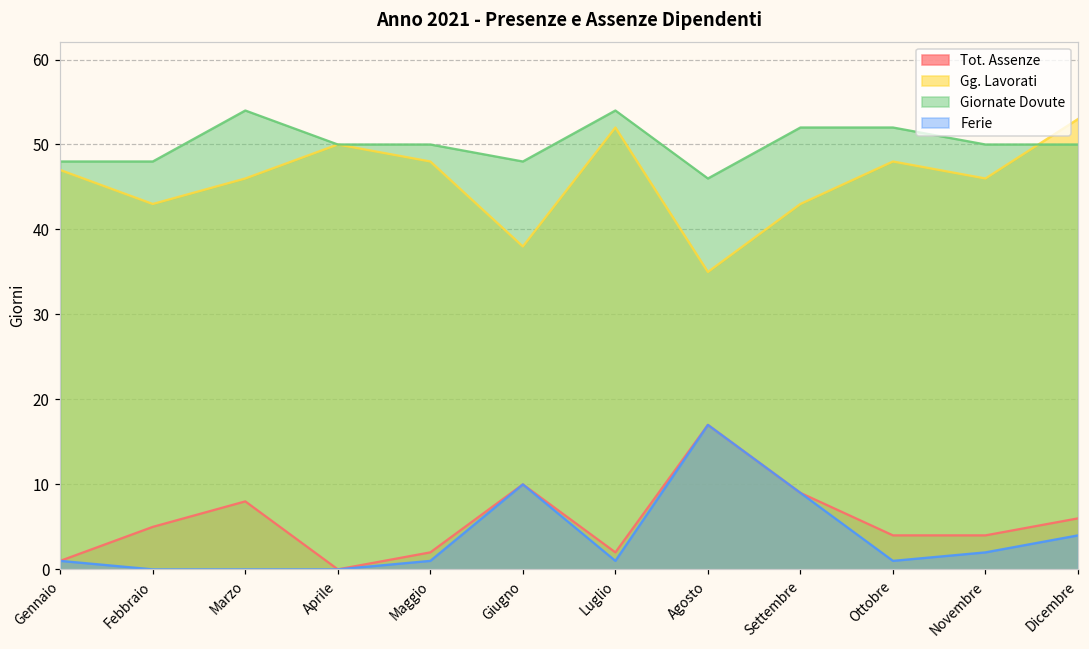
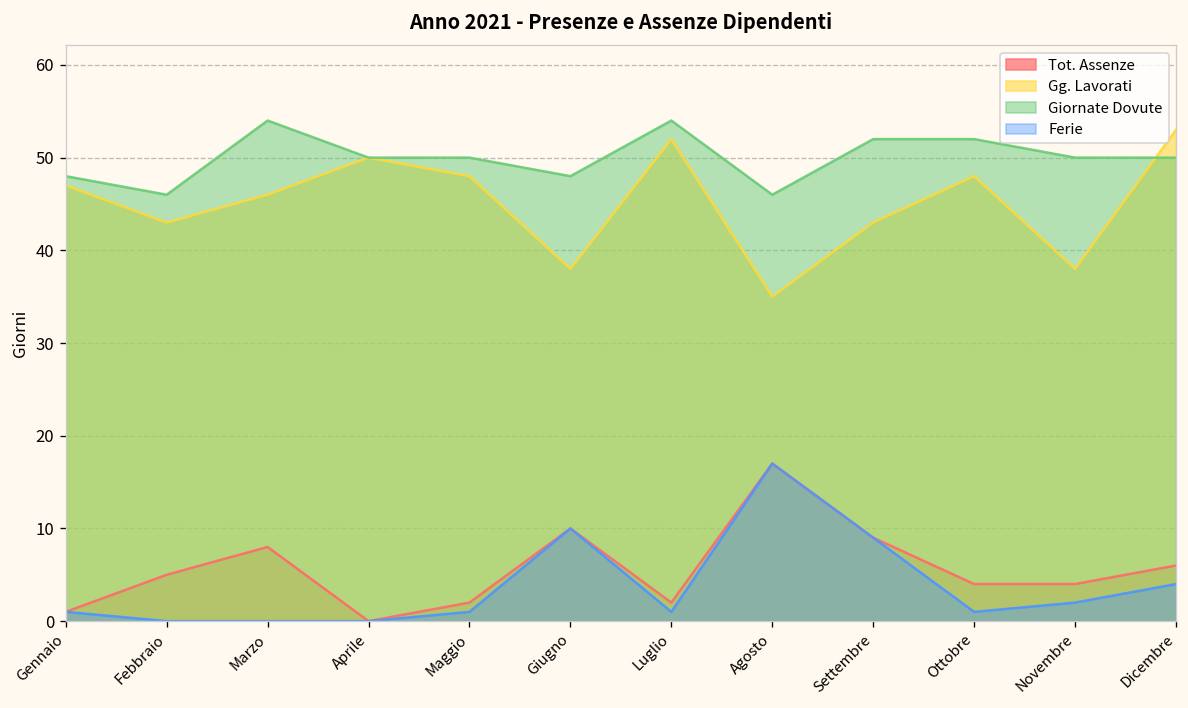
Giornate Dovute, Febbraio: 48 -> 46
Gg. Lavorati, Novembre: 46 -> 38
